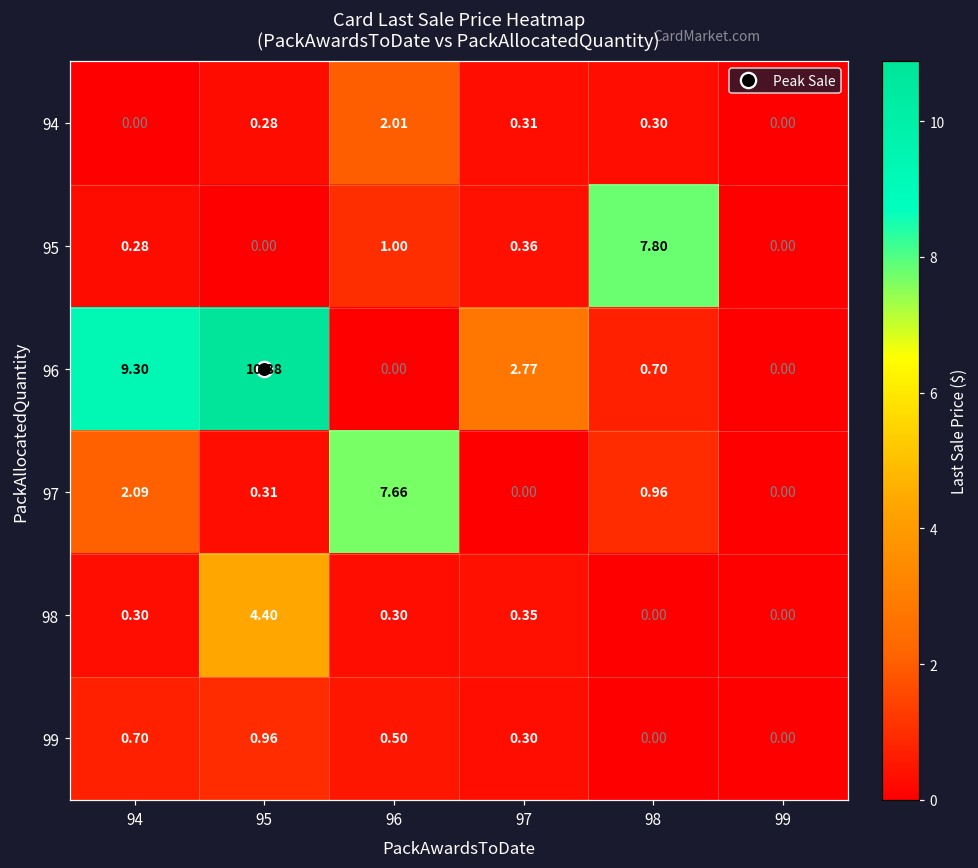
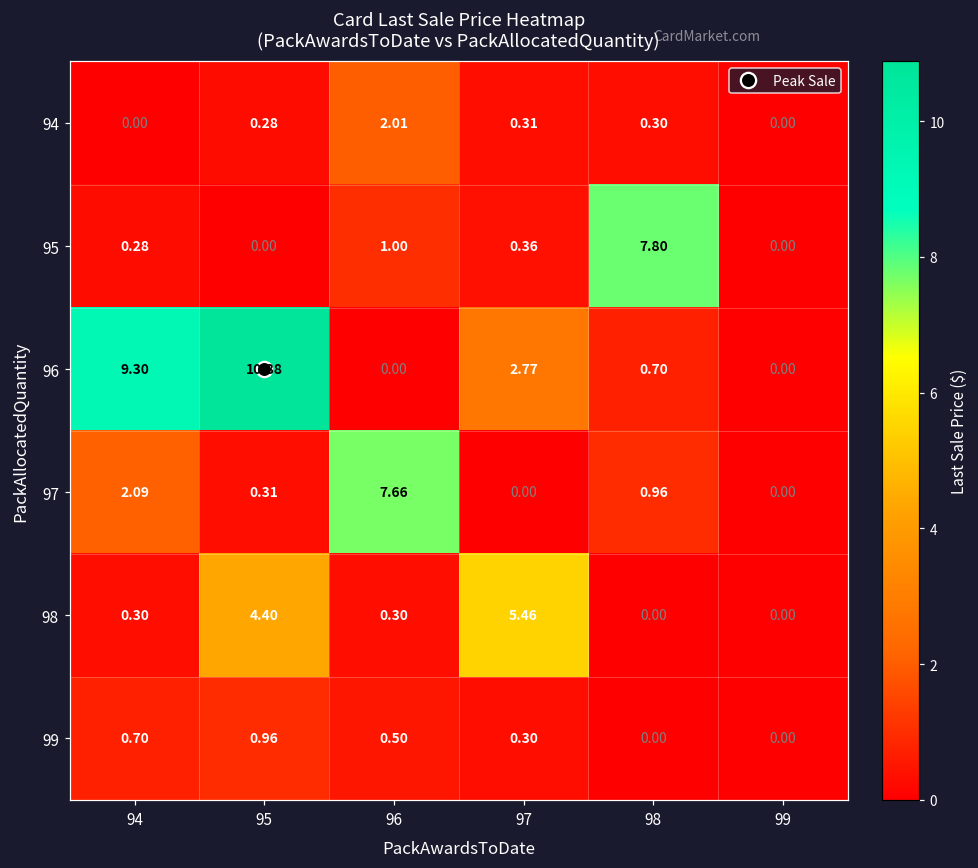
98, 97: 0.35 -> 5.46
